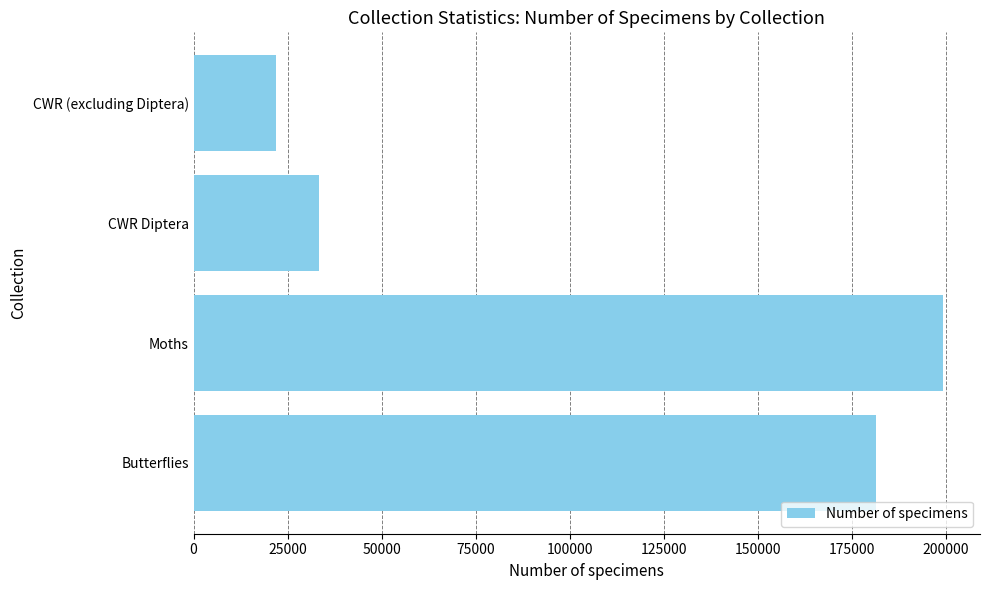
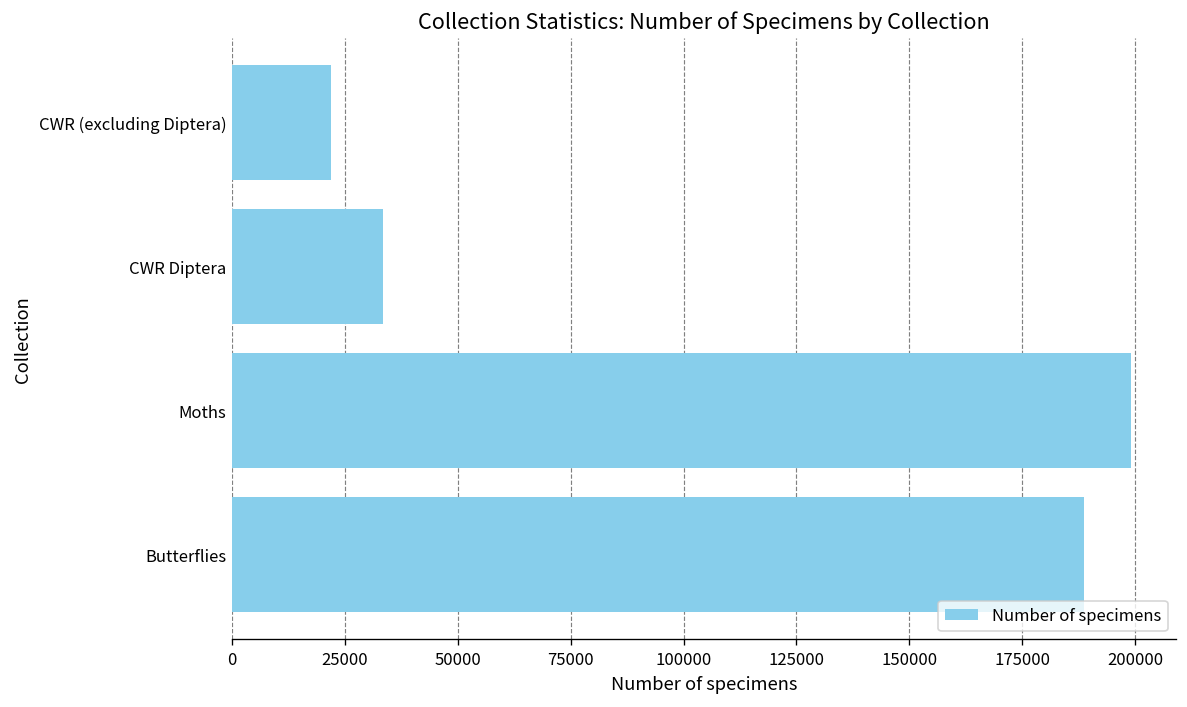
Butterflies: 182000 -> 189000
